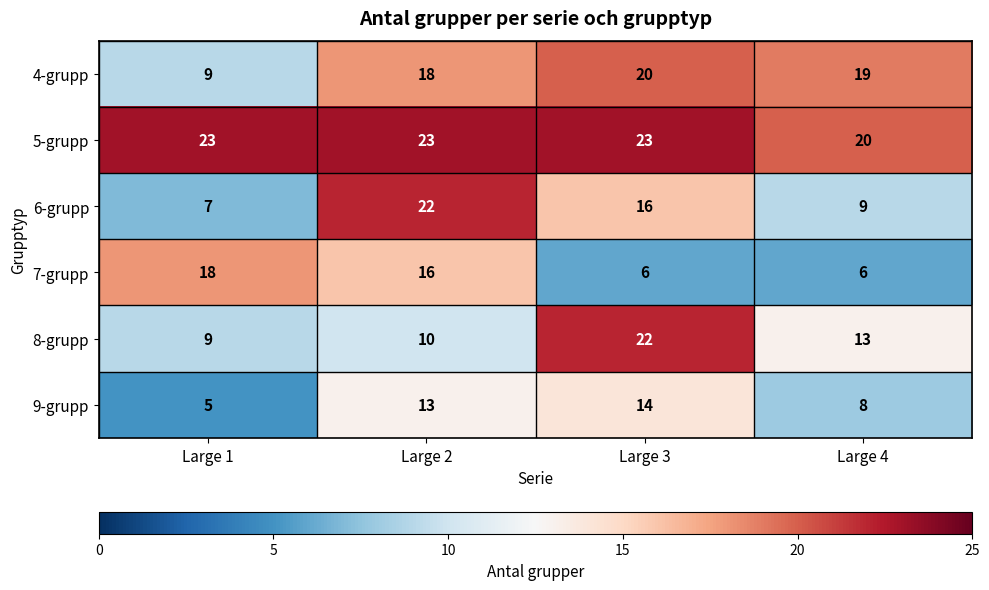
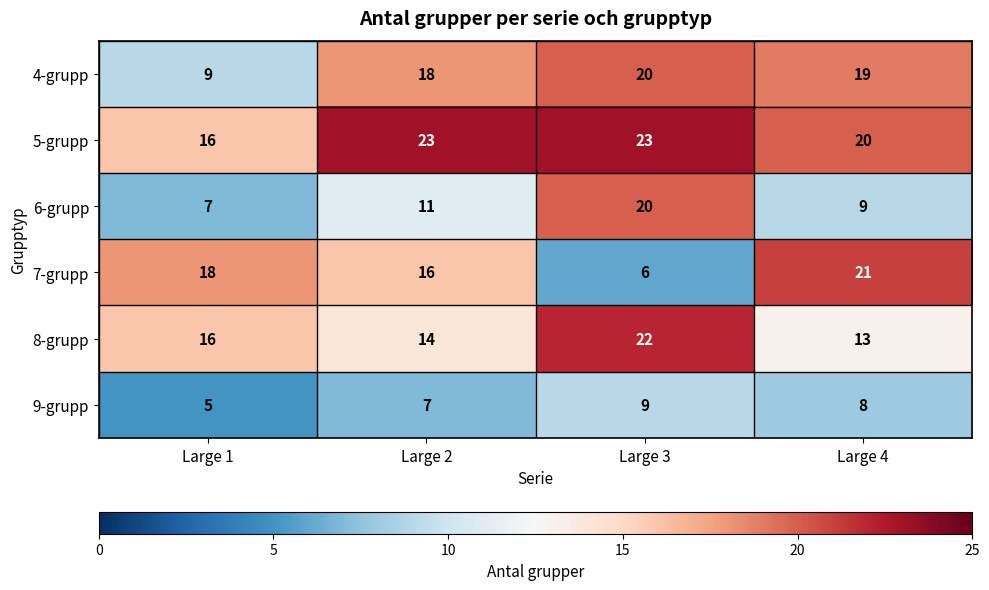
5-grupp, Large 1: 23 -> 16
6-grupp, Large 2: 22 -> 11
6-grupp, Large 3: 16 -> 20
7-grupp, Large 4: 6 -> 21
8-grupp, Large 1: 9 -> 16
8-grupp, Large 2: 10 -> 14
9-grupp, Large 2: 13 -> 7
9-grupp, Large 3: 14 -> 9
